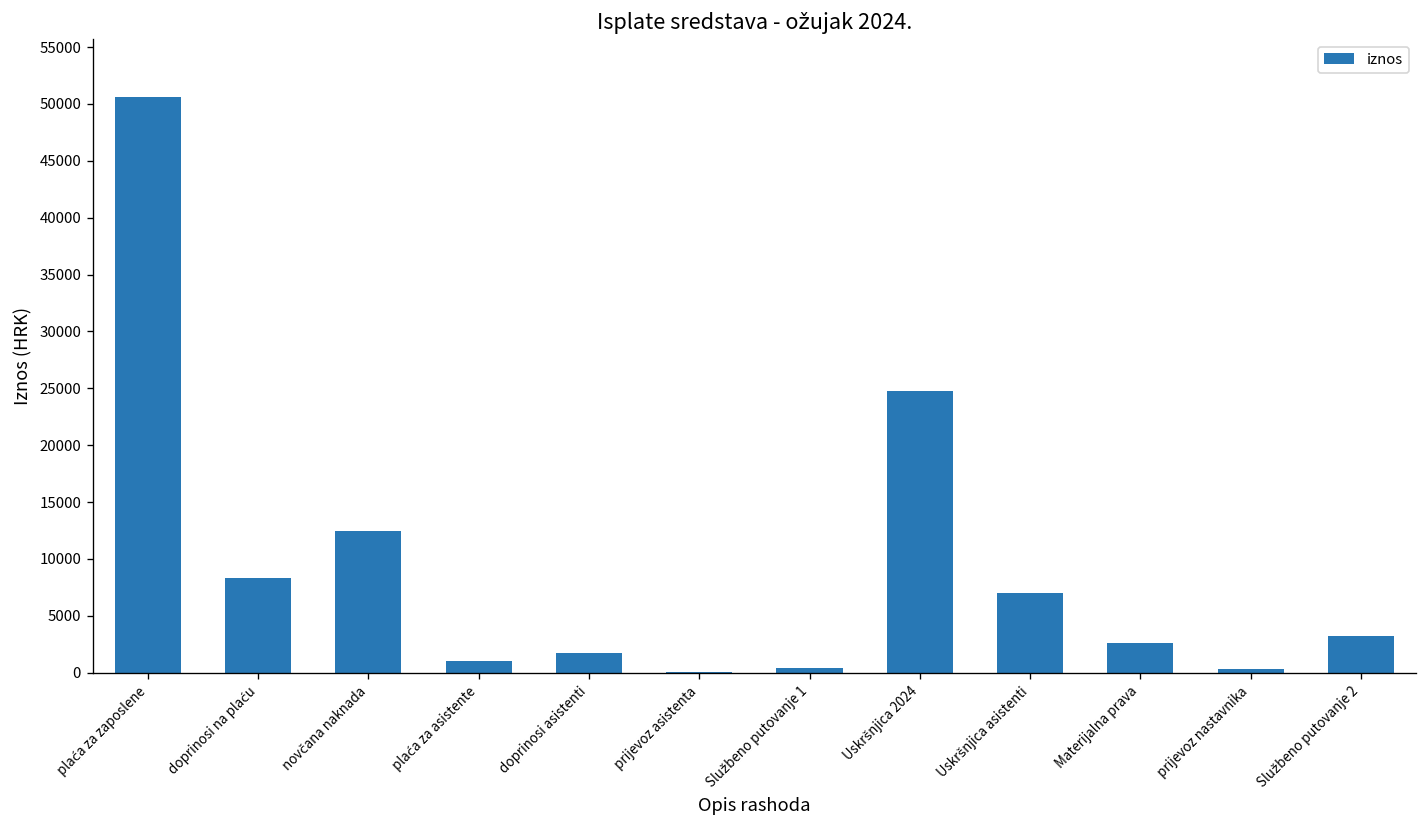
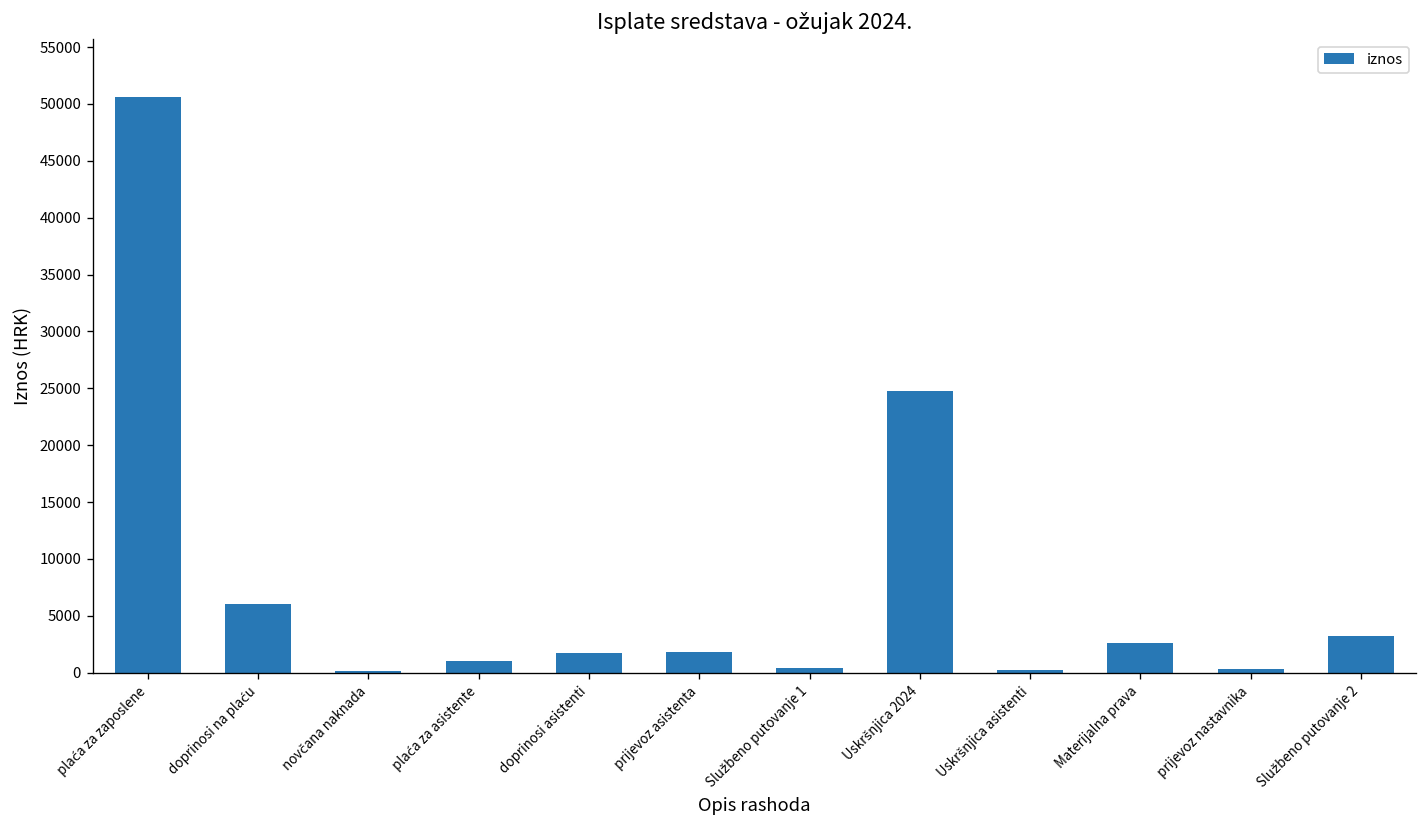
doprinosi na plaću: 8000 -> 6000
novčana naknada: 12000 -> 0
prijevoz asistenta: 0 -> 2000
Uskršnjica asistenti: 7000 -> 0
